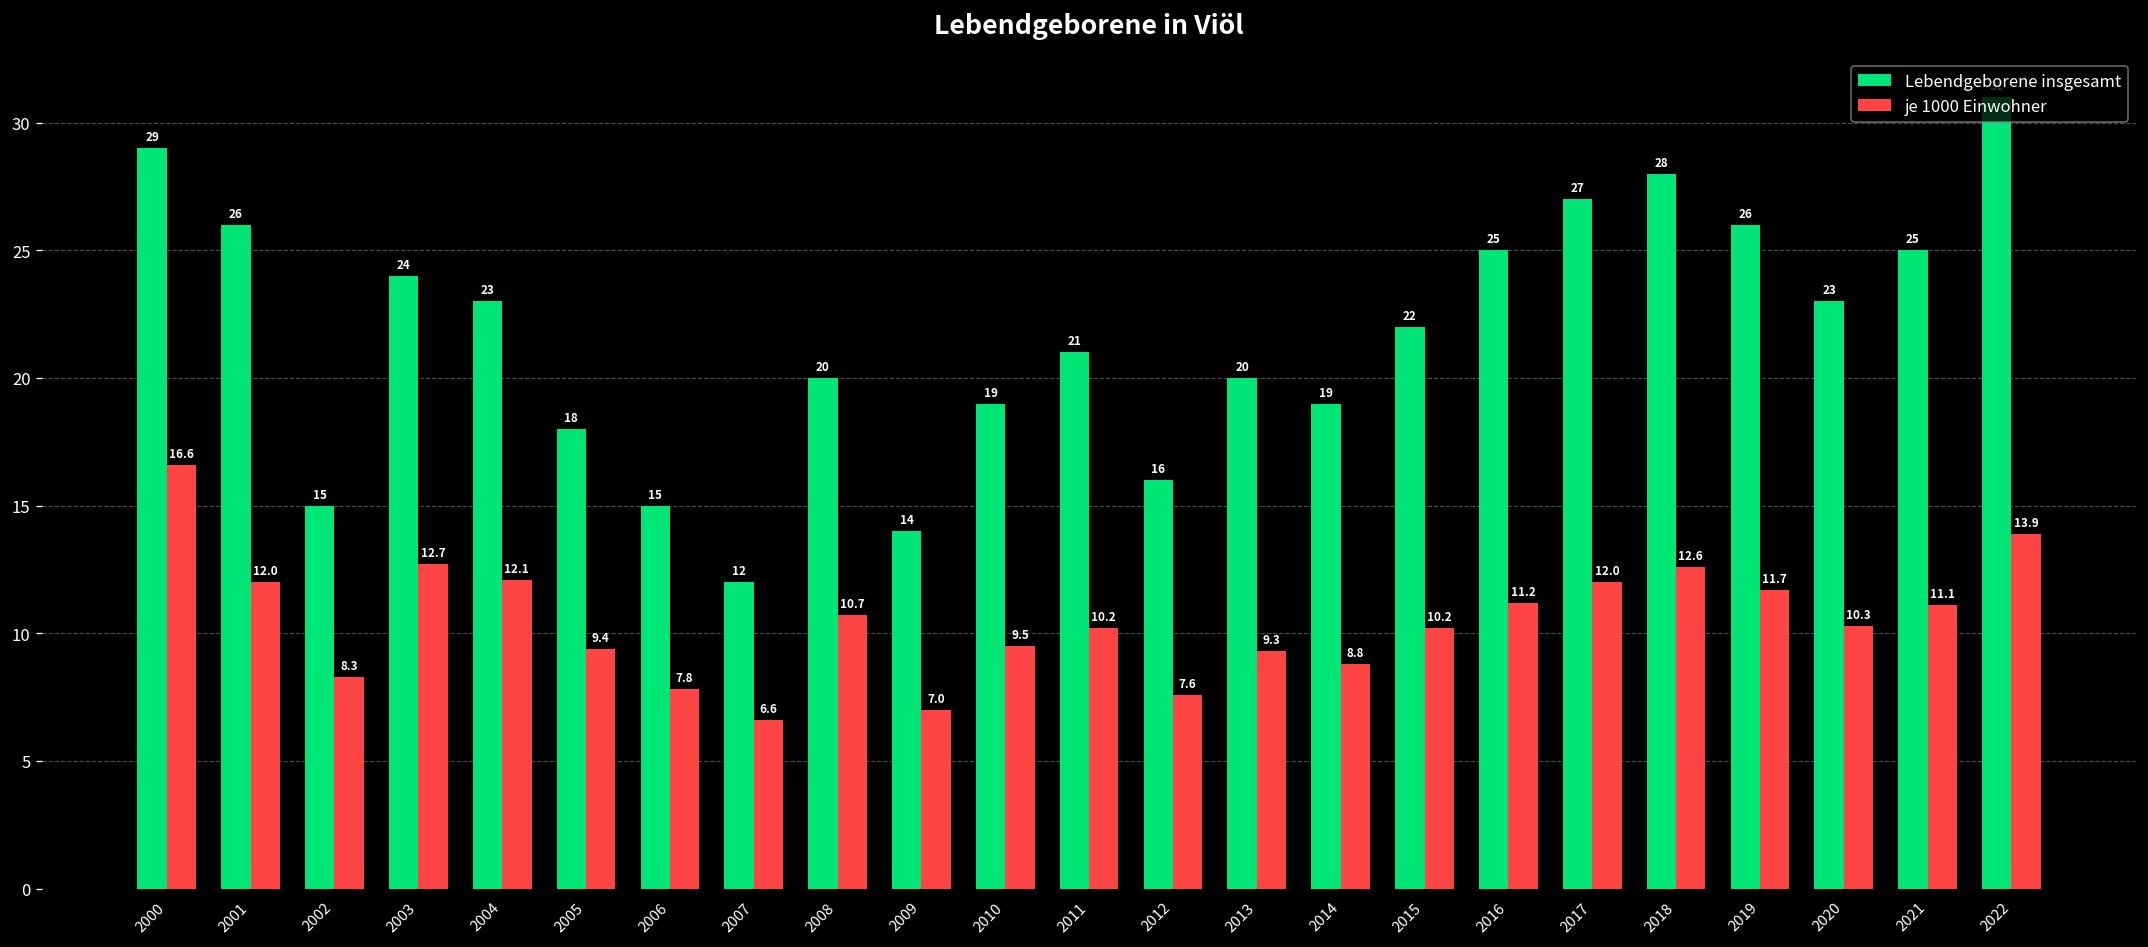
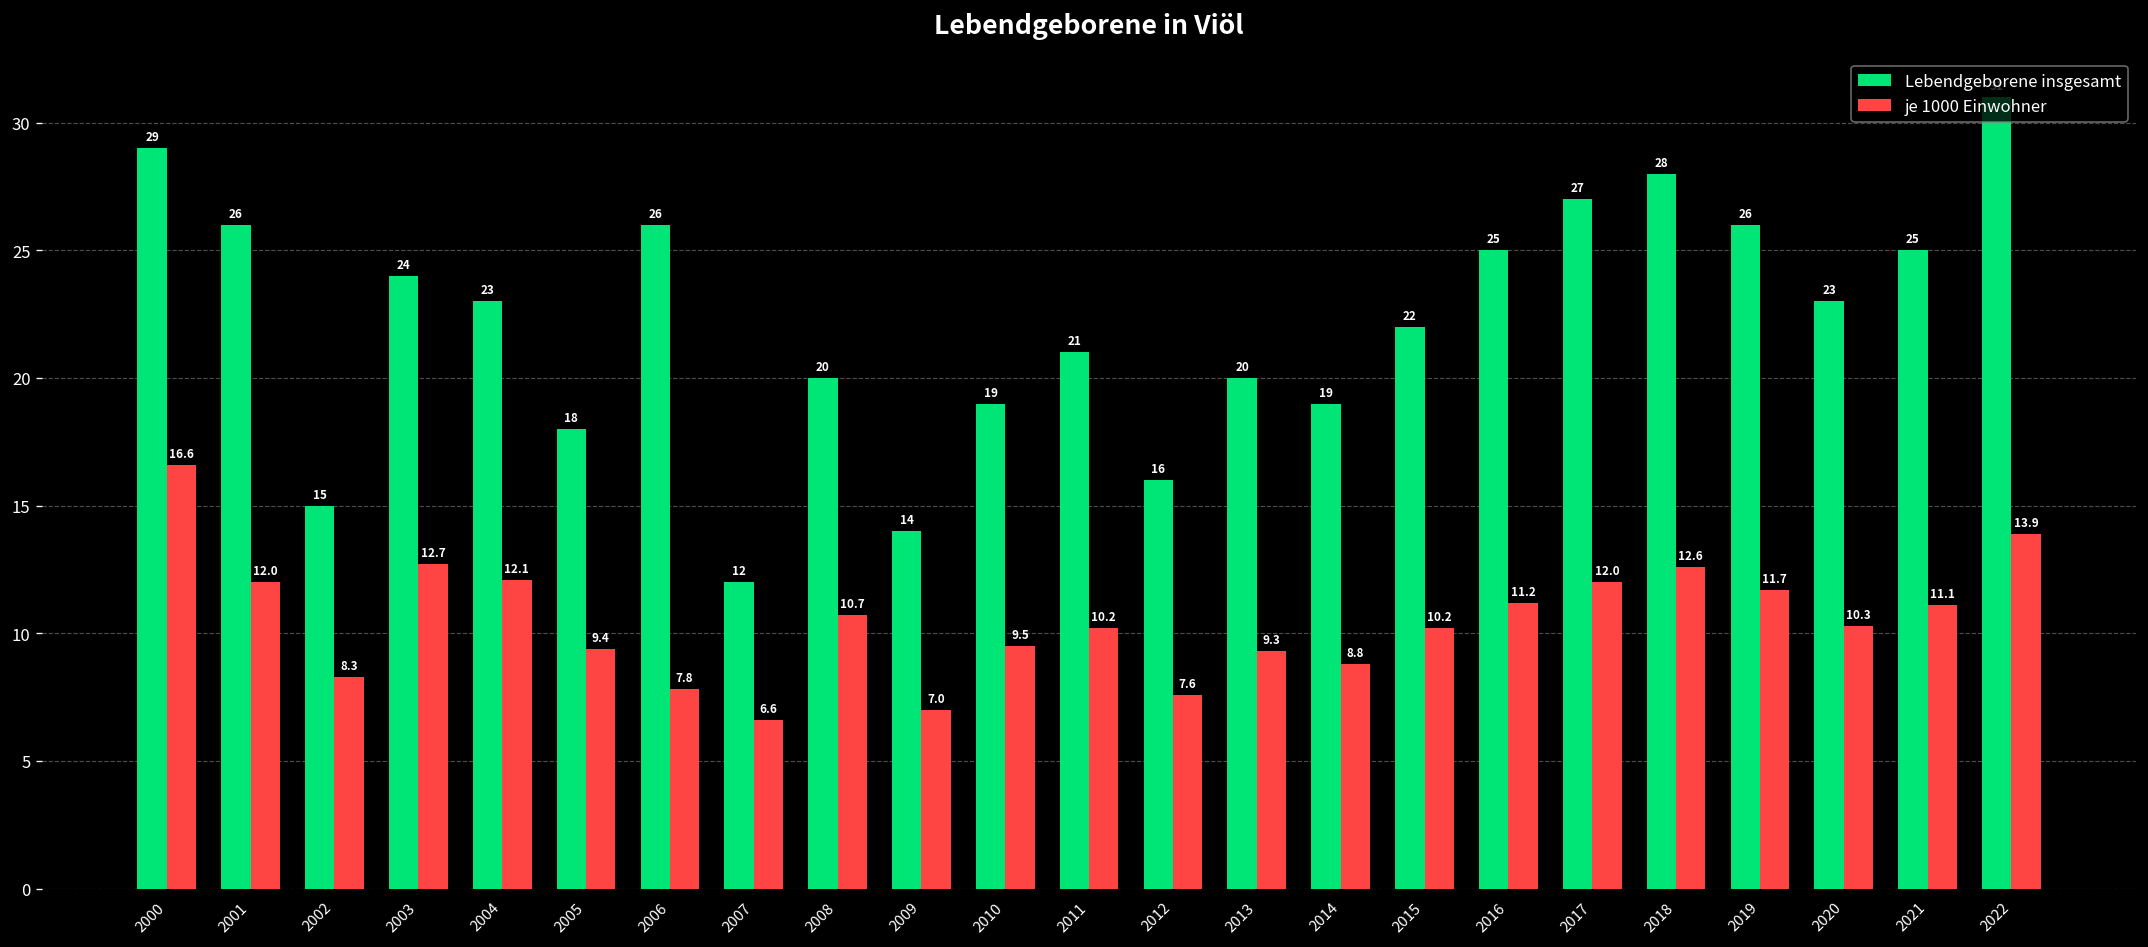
Lebendgeborene insgesamt, 2006: 15 -> 26
